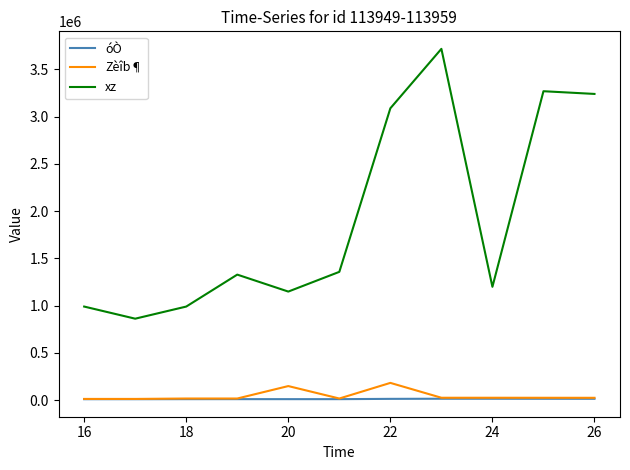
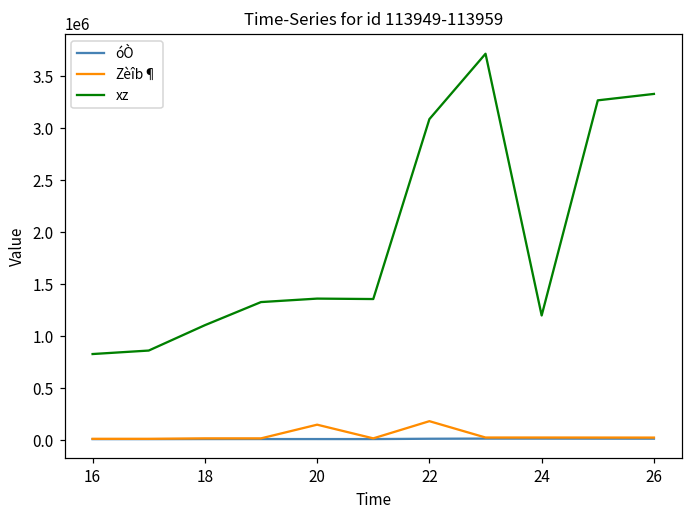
xz, 16: 1000000 -> 800000
xz, 18: 1000000 -> 1100000
xz, 20: 1100000 -> 1400000
xz, 26: 3200000 -> 3300000
